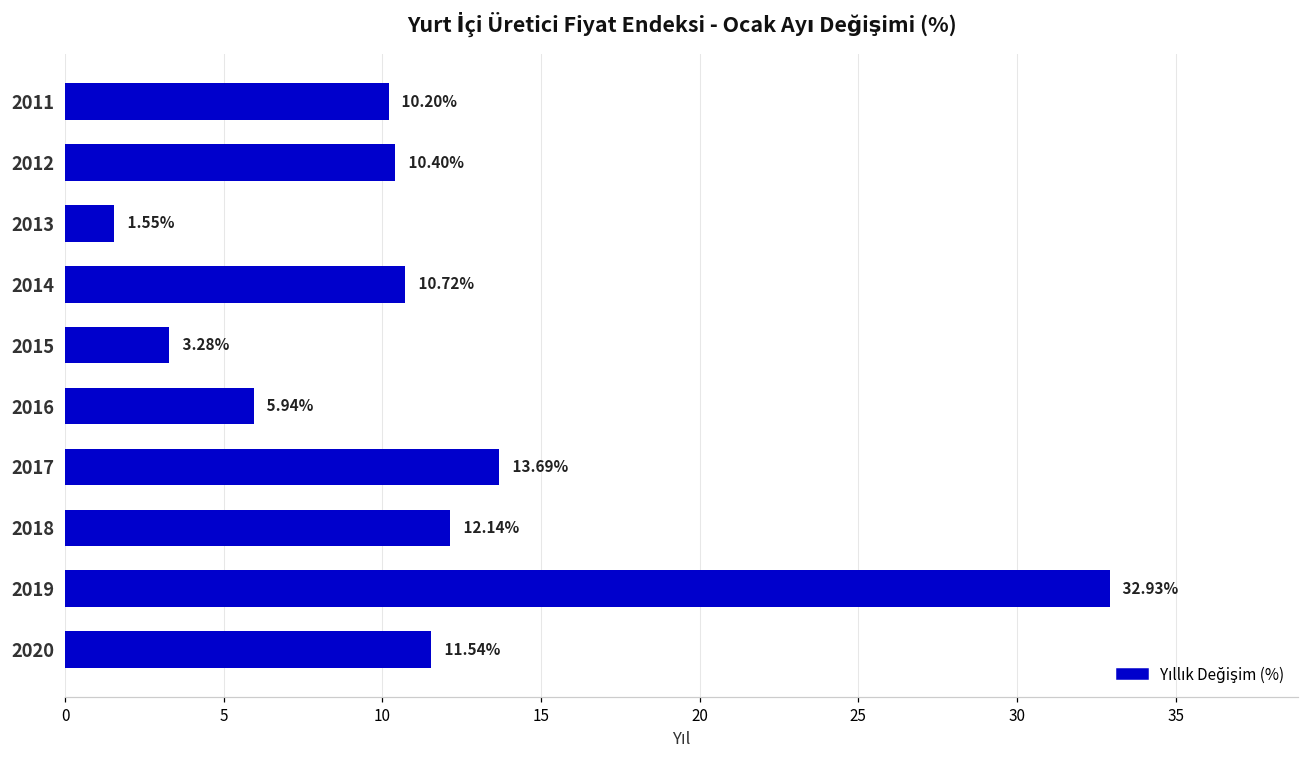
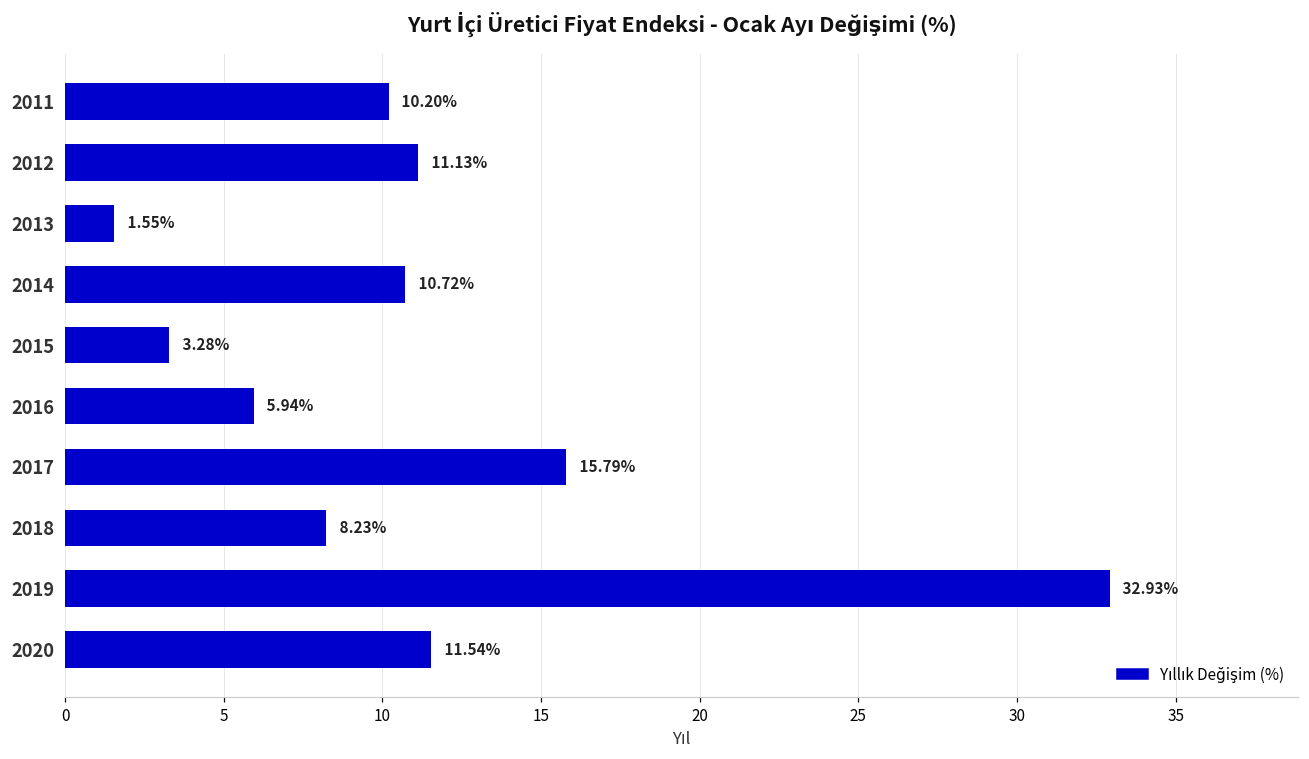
2012: 10.40% -> 11.13%
2017: 13.69% -> 15.79%
2018: 12.14% -> 8.23%
